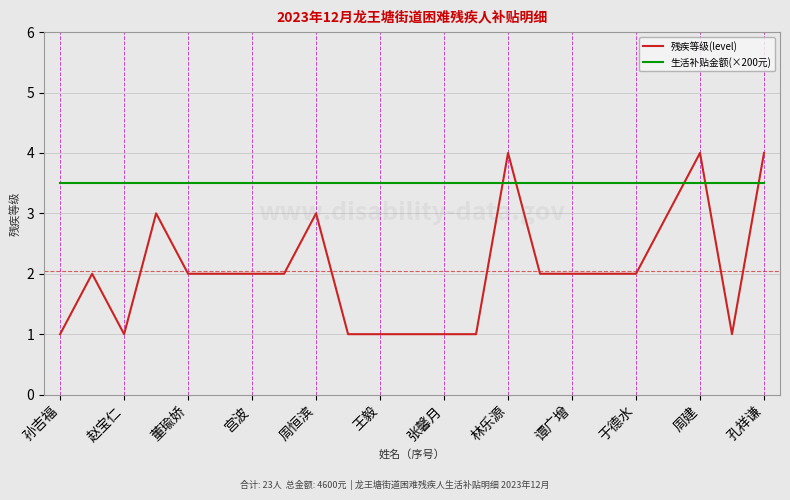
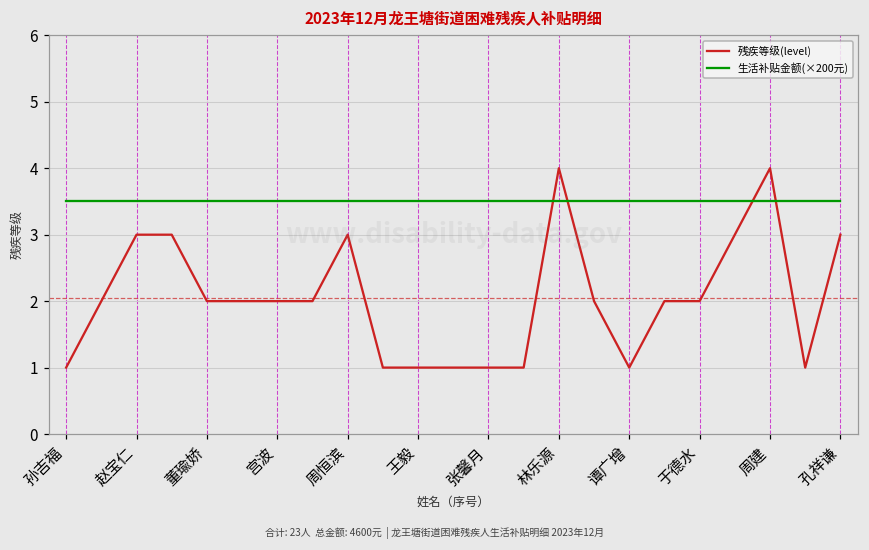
残疾等级(level), 赵宝仁: 1 -> 3
残疾等级(level), 谭广增: 2 -> 1
残疾等级(level), 孔祥谦: 4 -> 3
